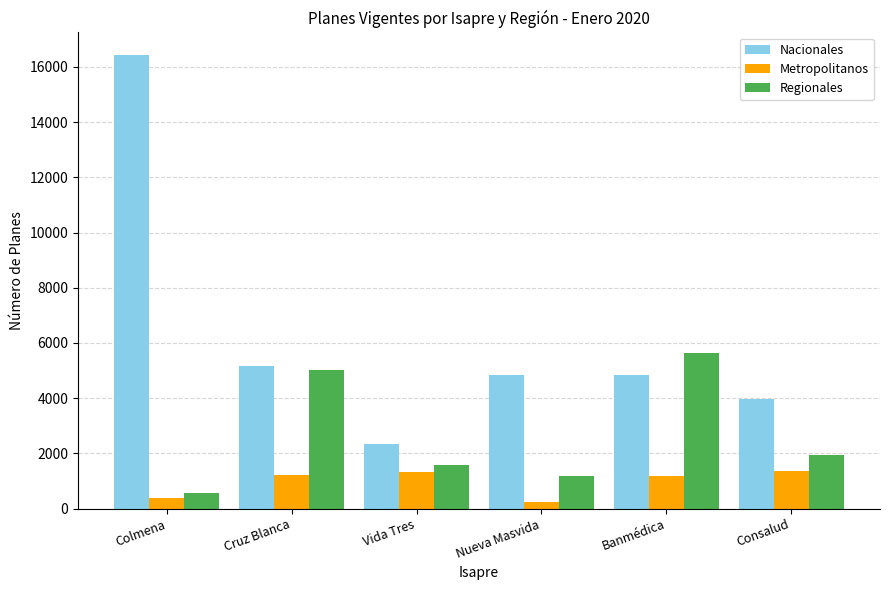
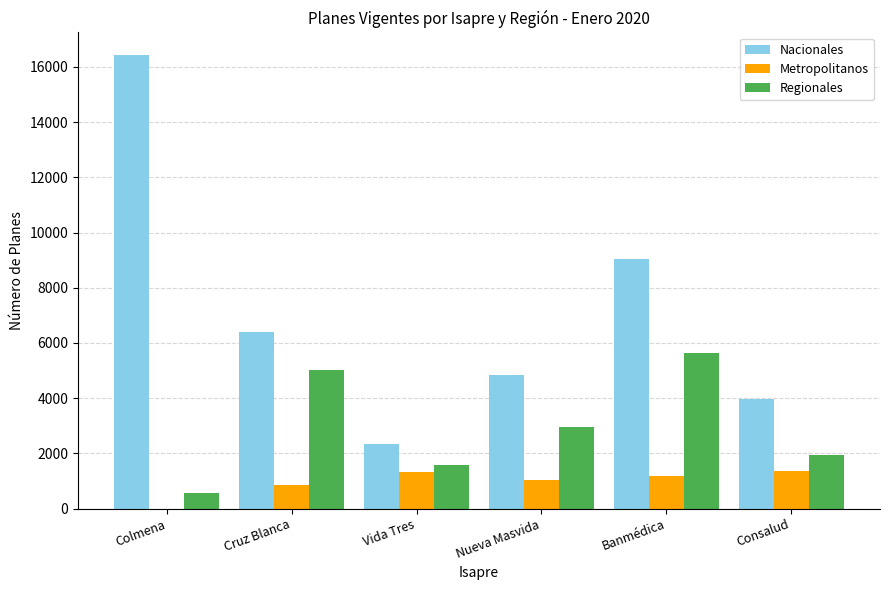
Metropolitanos, Colmena: 400 -> 0
Nacionales, Cruz Blanca: 5200 -> 6400
Metropolitanos, Cruz Blanca: 1200 -> 800
Metropolitanos, Nueva Masvida: 300 -> 1000
Regionales, Nueva Masvida: 1200 -> 3000
Nacionales, Banmédica: 4800 -> 9100
